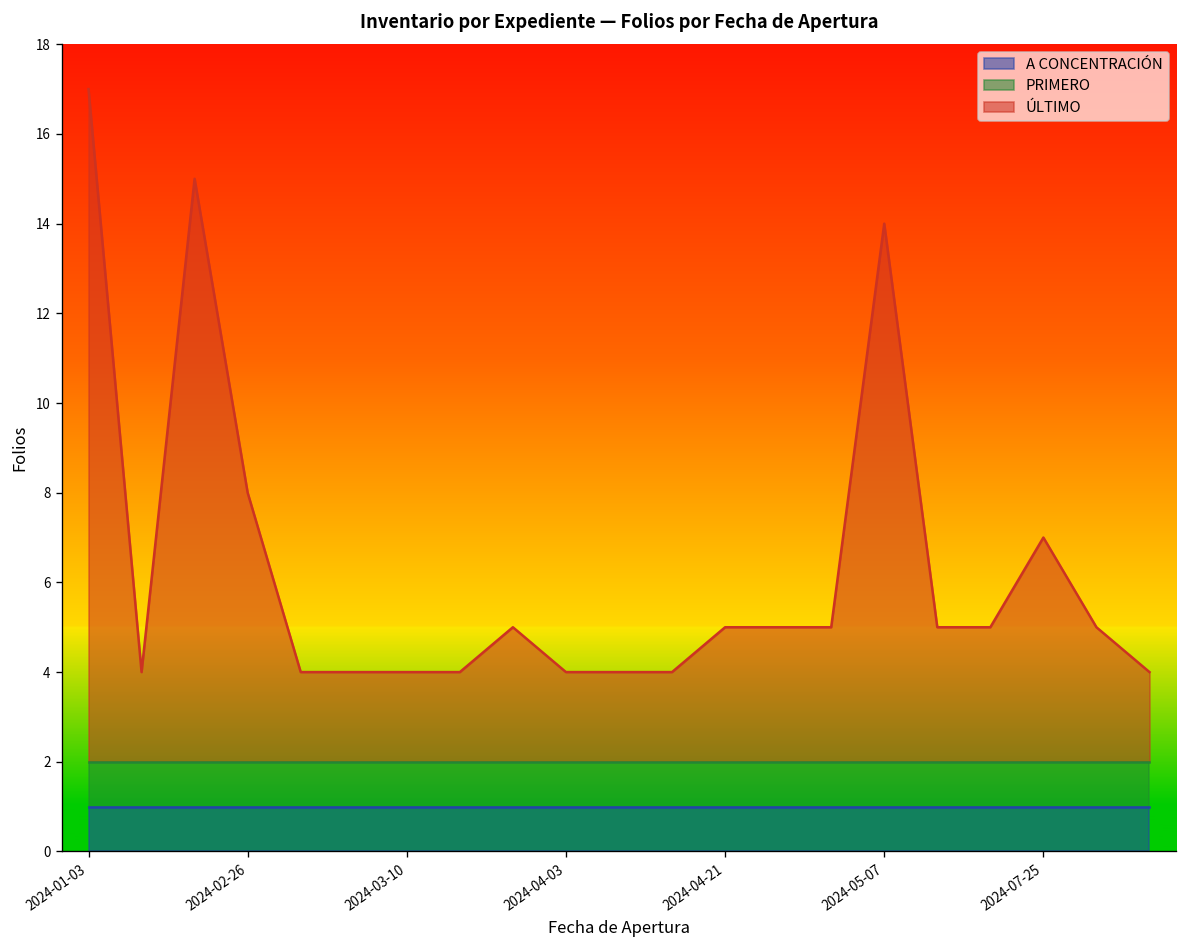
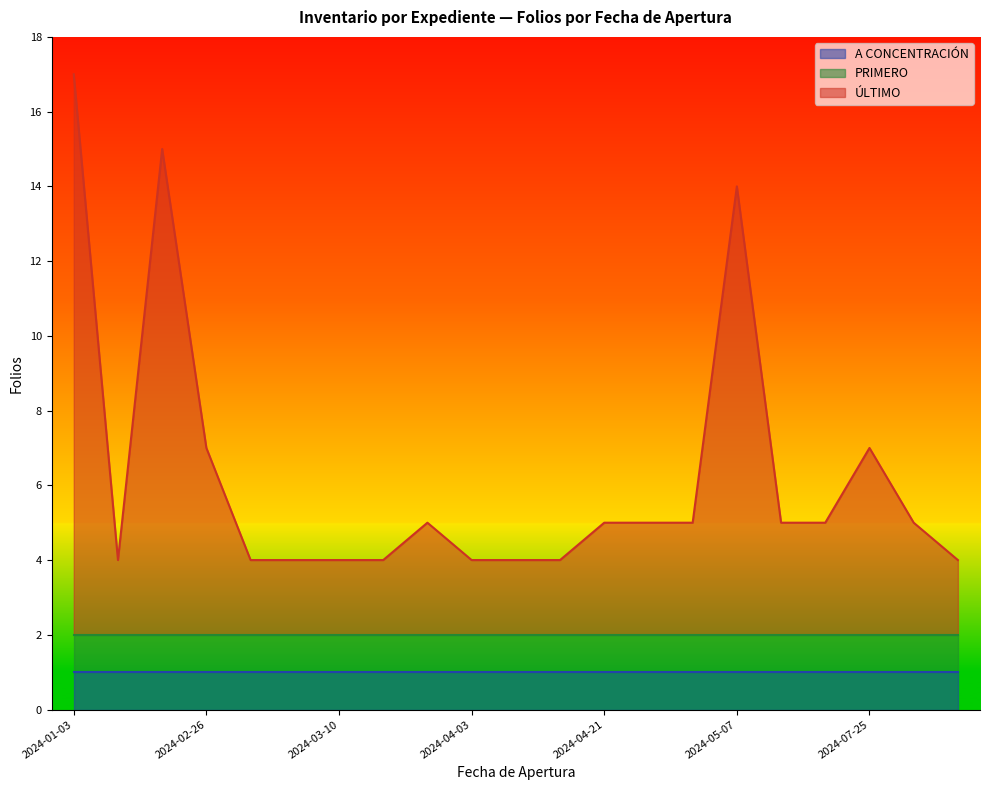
ÚLTIMO, 2024-02-26: 8.0 -> 7.0
